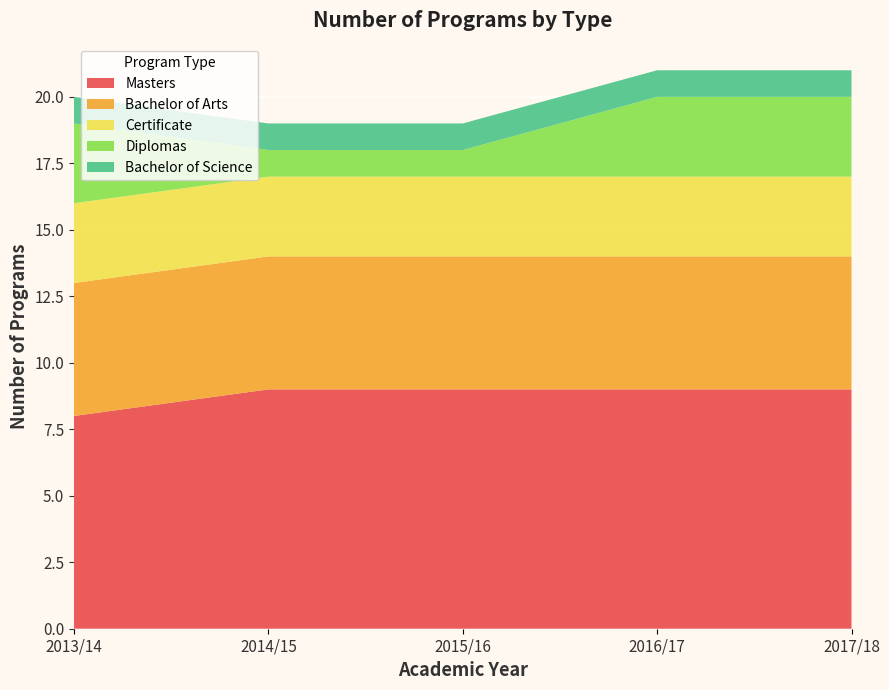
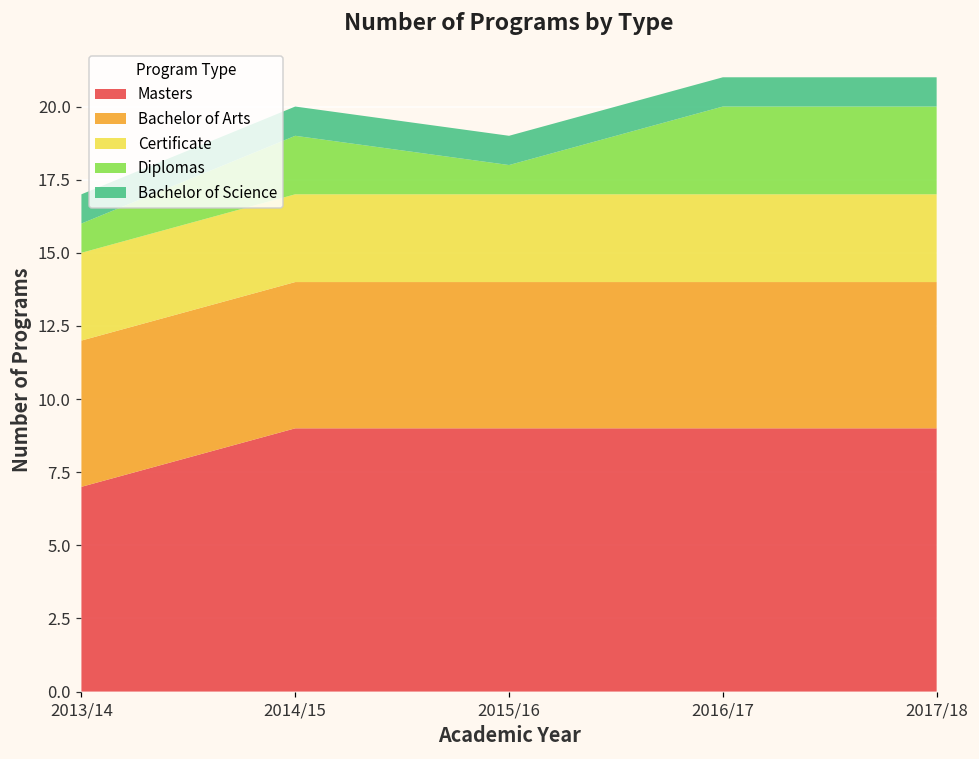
Masters, 2013/14: 8 -> 7
Diplomas, 2013/14: 3 -> 1
Diplomas, 2014/15: 1 -> 2
